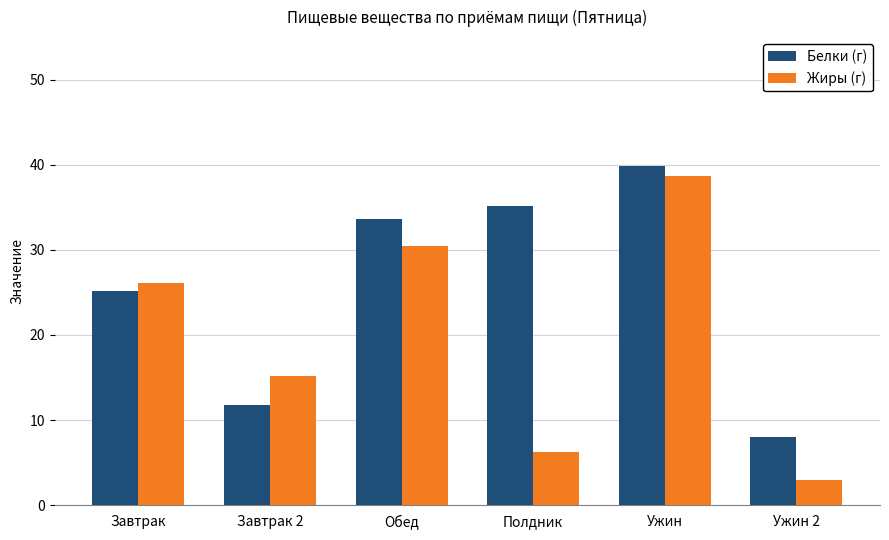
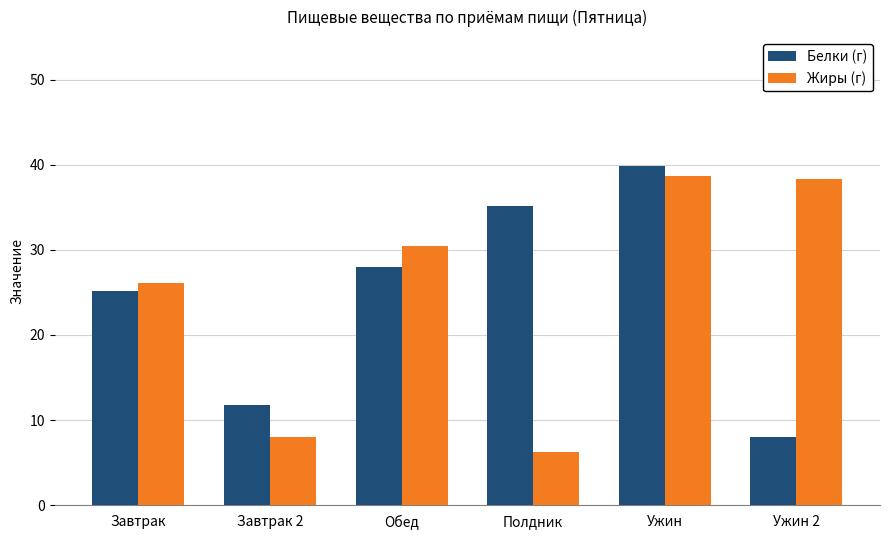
Жиры (г), Завтрак 2: 15 -> 8
Белки (г), Обед: 34 -> 28
Жиры (г), Ужин 2: 3 -> 38
